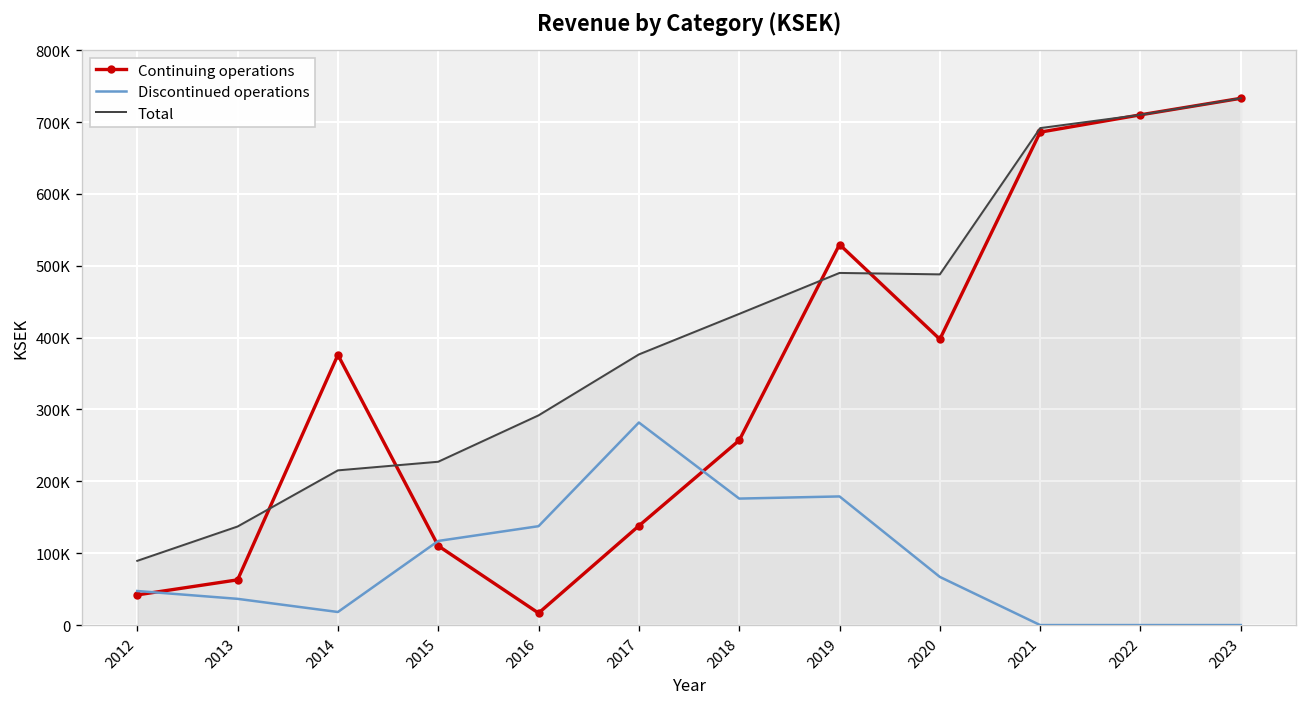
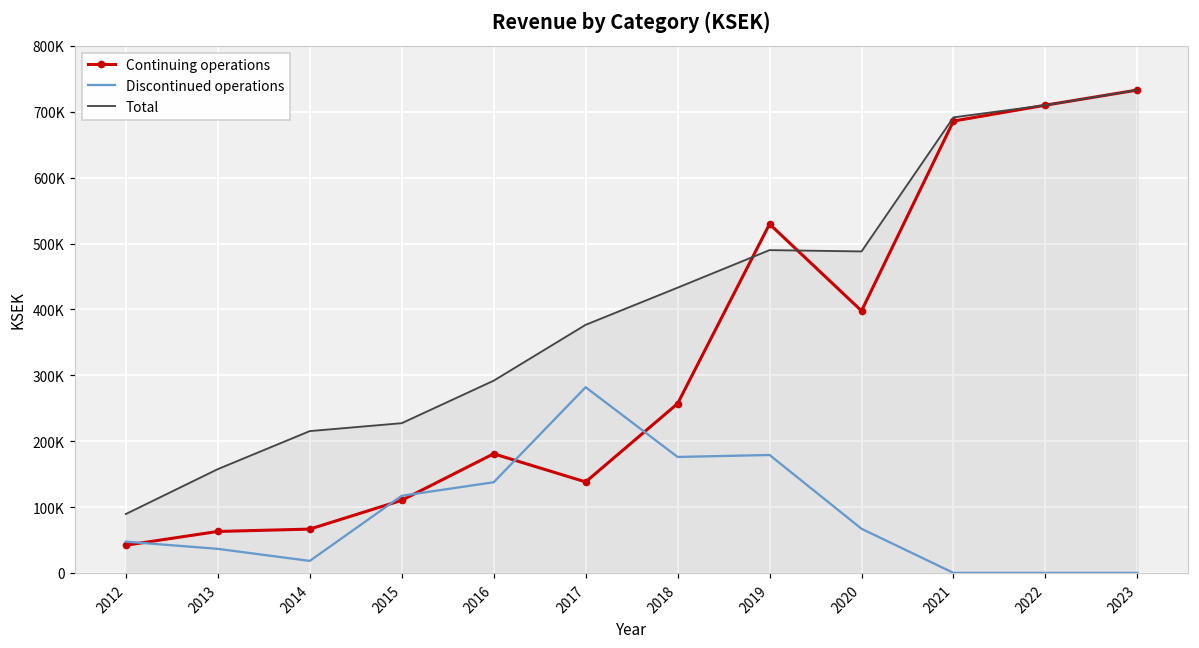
Total, 2013: 140000 -> 160000
Continuing operations, 2014: 380000 -> 70000
Continuing operations, 2016: 20000 -> 180000
